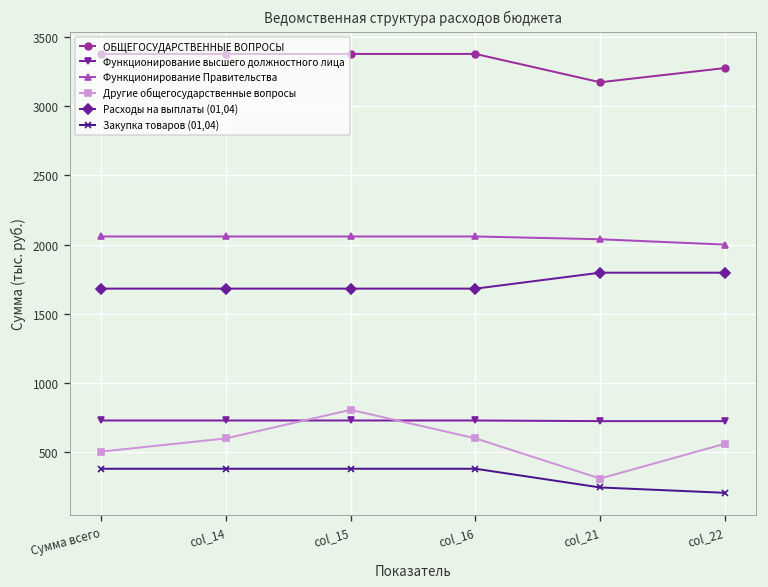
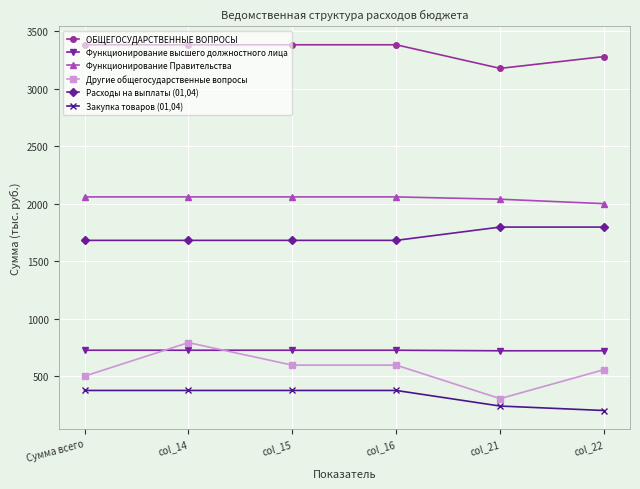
Другие общегосударственные вопросы, col_14: 600 -> 790
Другие общегосударственные вопросы, col_15: 800 -> 600
